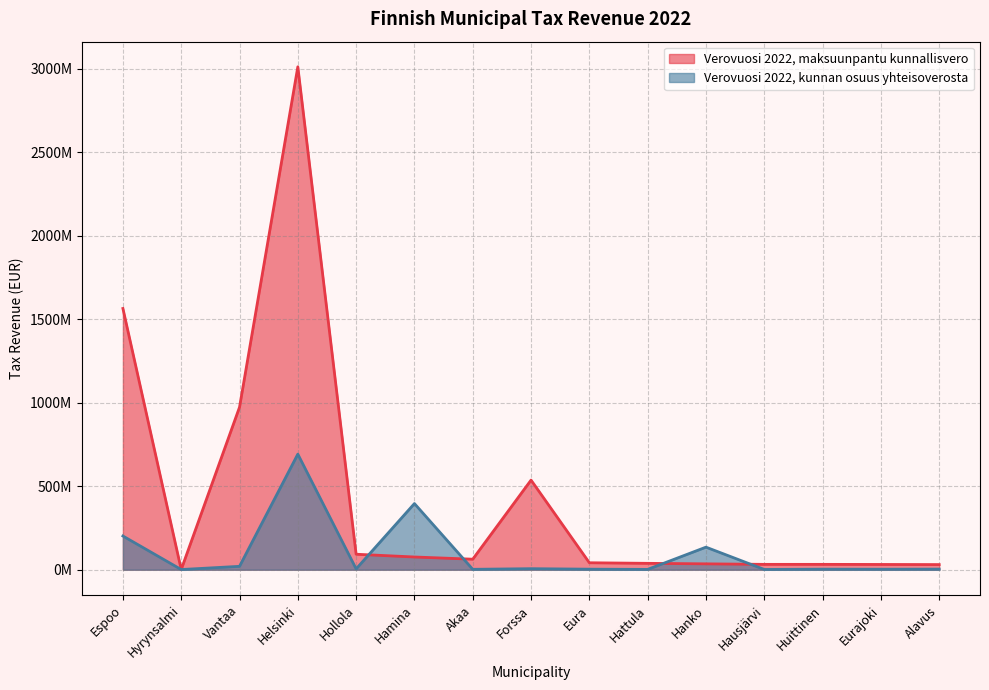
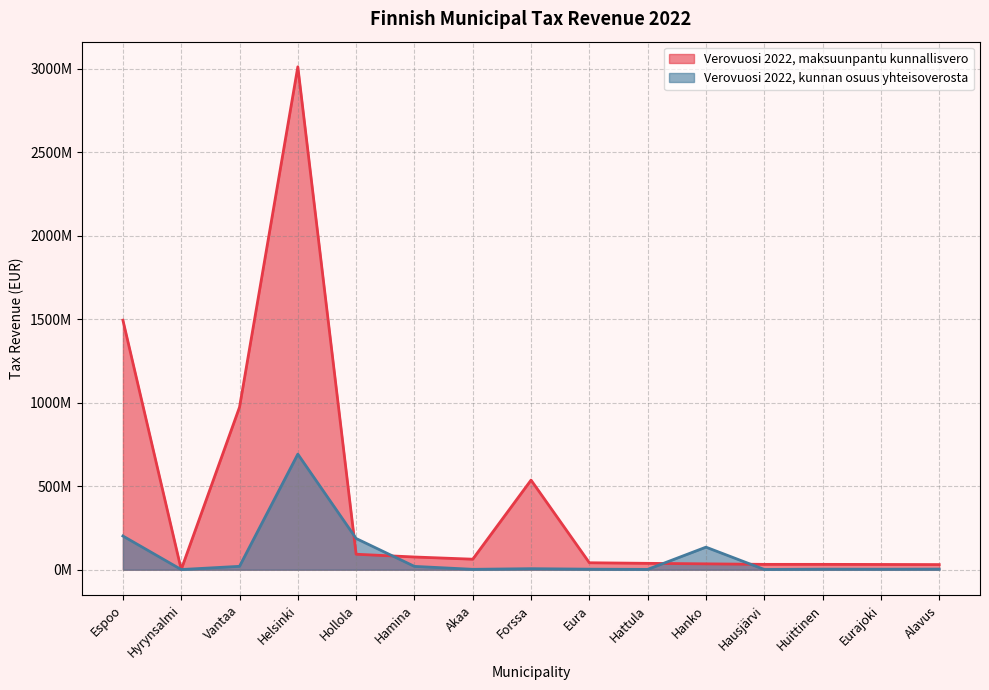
Verovuosi 2022, maksuunpantu kunnallisvero, Espoo: 1560000000 -> 1490000000
Verovuosi 2022, kunnan osuus yhteisoverosta, Hollola: 0 -> 190000000
Verovuosi 2022, kunnan osuus yhteisoverosta, Hamina: 400000000 -> 20000000
